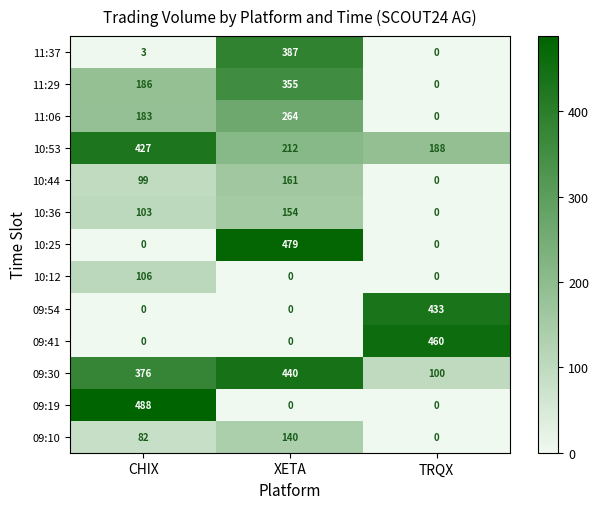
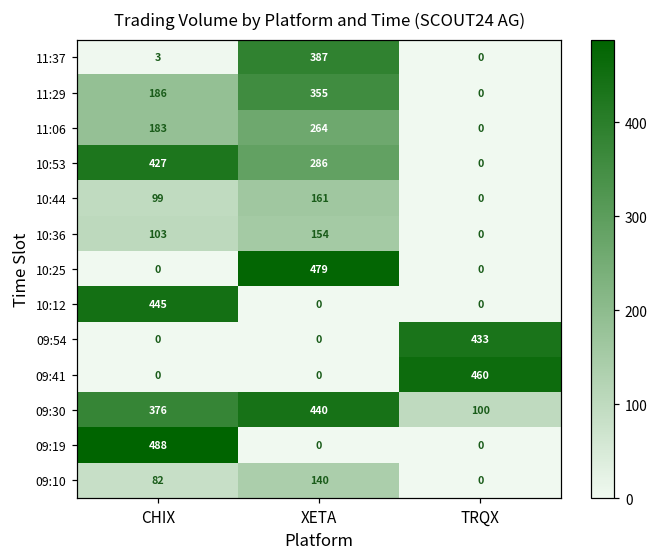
10:53, XETA: 212 -> 286
10:53, TRQX: 188 -> 0
10:12, CHIX: 106 -> 445
